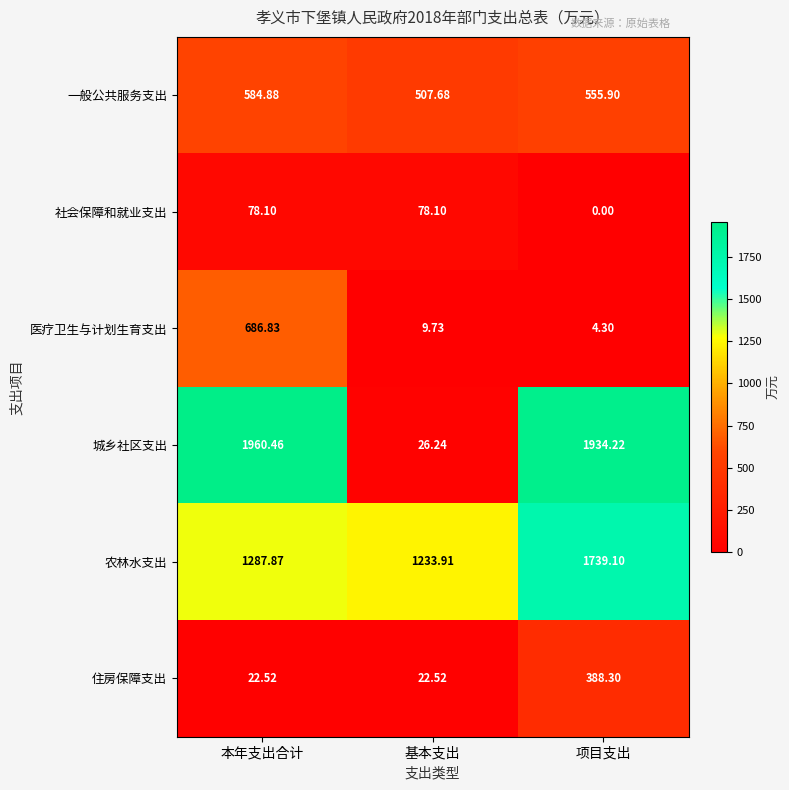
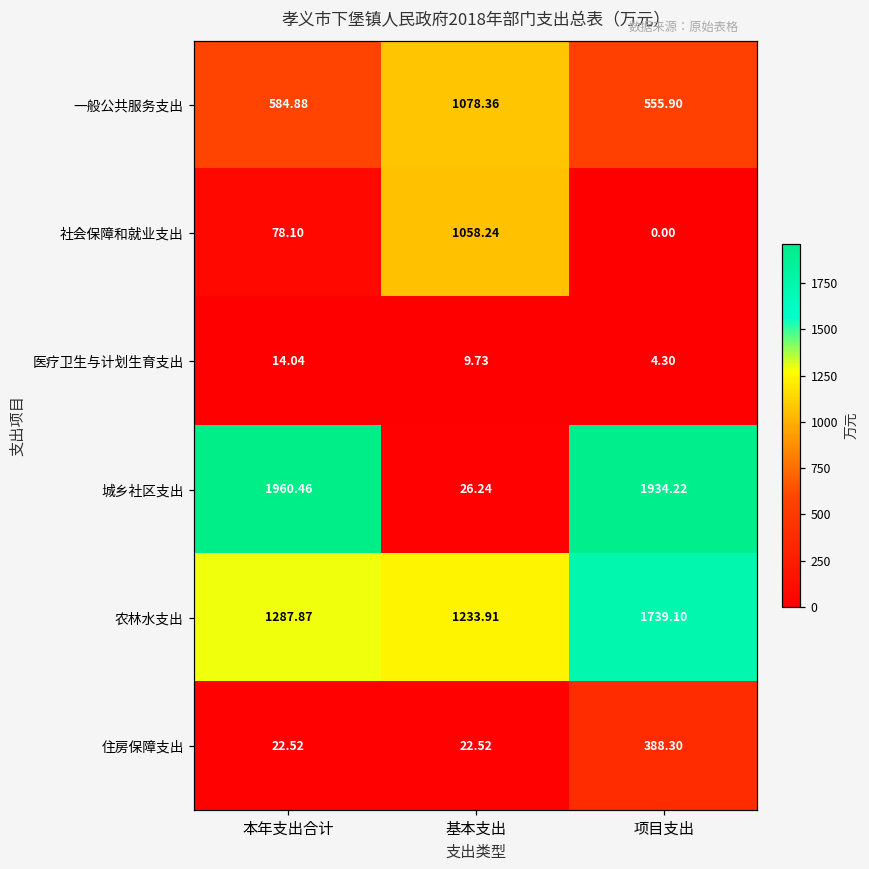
一般公共服务支出, 基本支出: 507.68 -> 1078.36
社会保障和就业支出, 基本支出: 78.10 -> 1058.24
医疗卫生与计划生育支出, 本年支出合计: 686.83 -> 14.04
